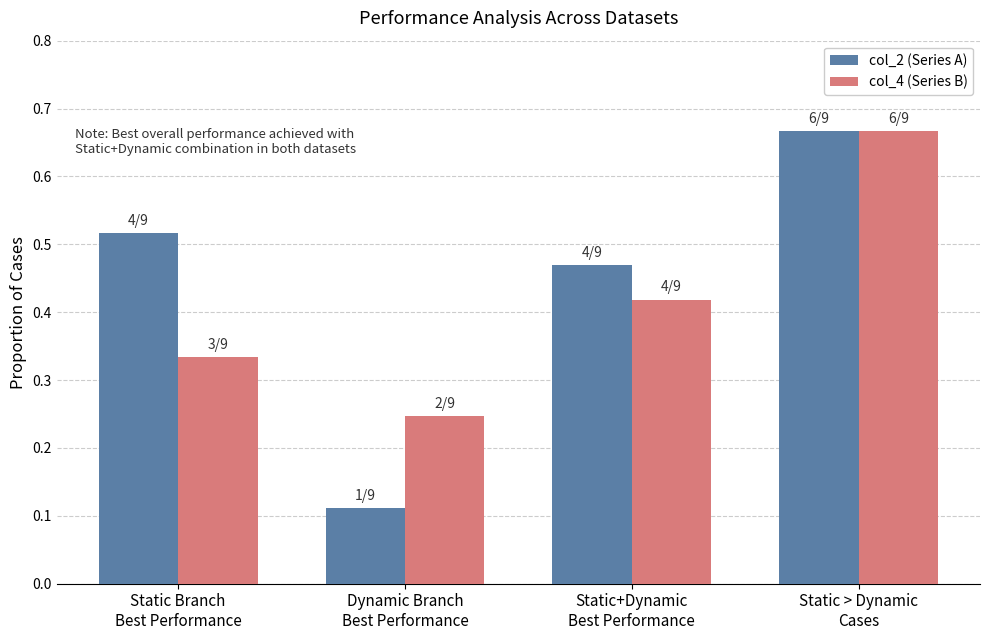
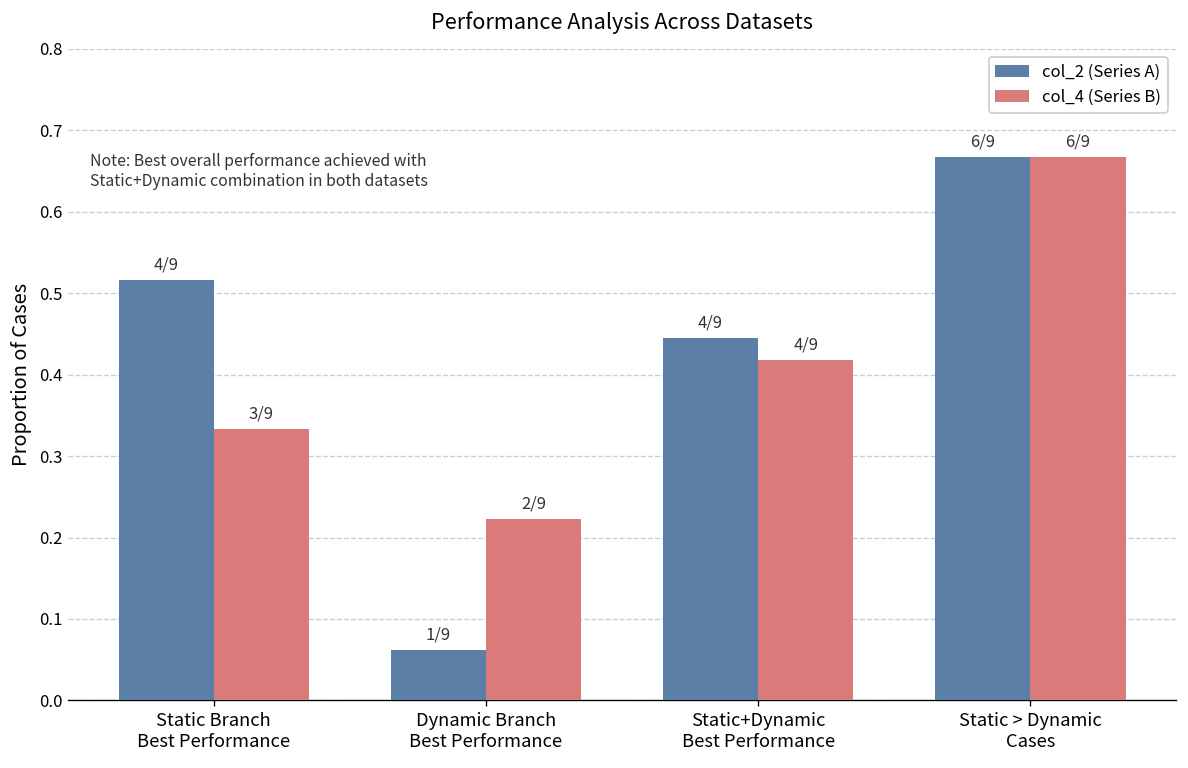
col_2 (Series A), Dynamic Branch Best Performance: 0.11 -> 0.06
col_4 (Series B), Dynamic Branch Best Performance: 0.25 -> 0.22
col_2 (Series A), Static+Dynamic Best Performance: 0.47 -> 0.44
